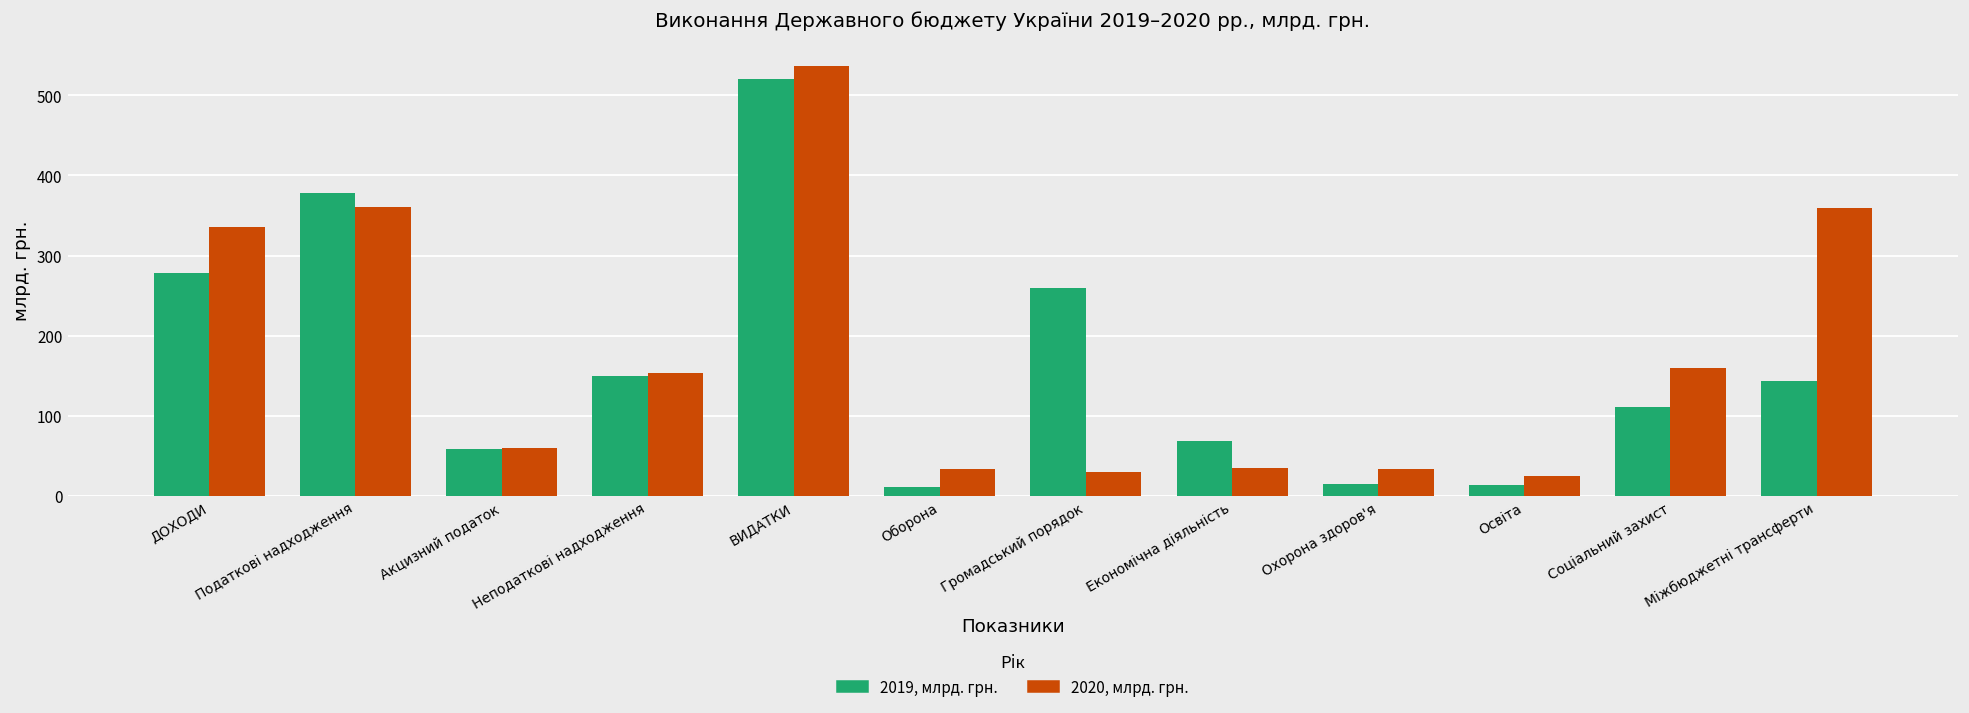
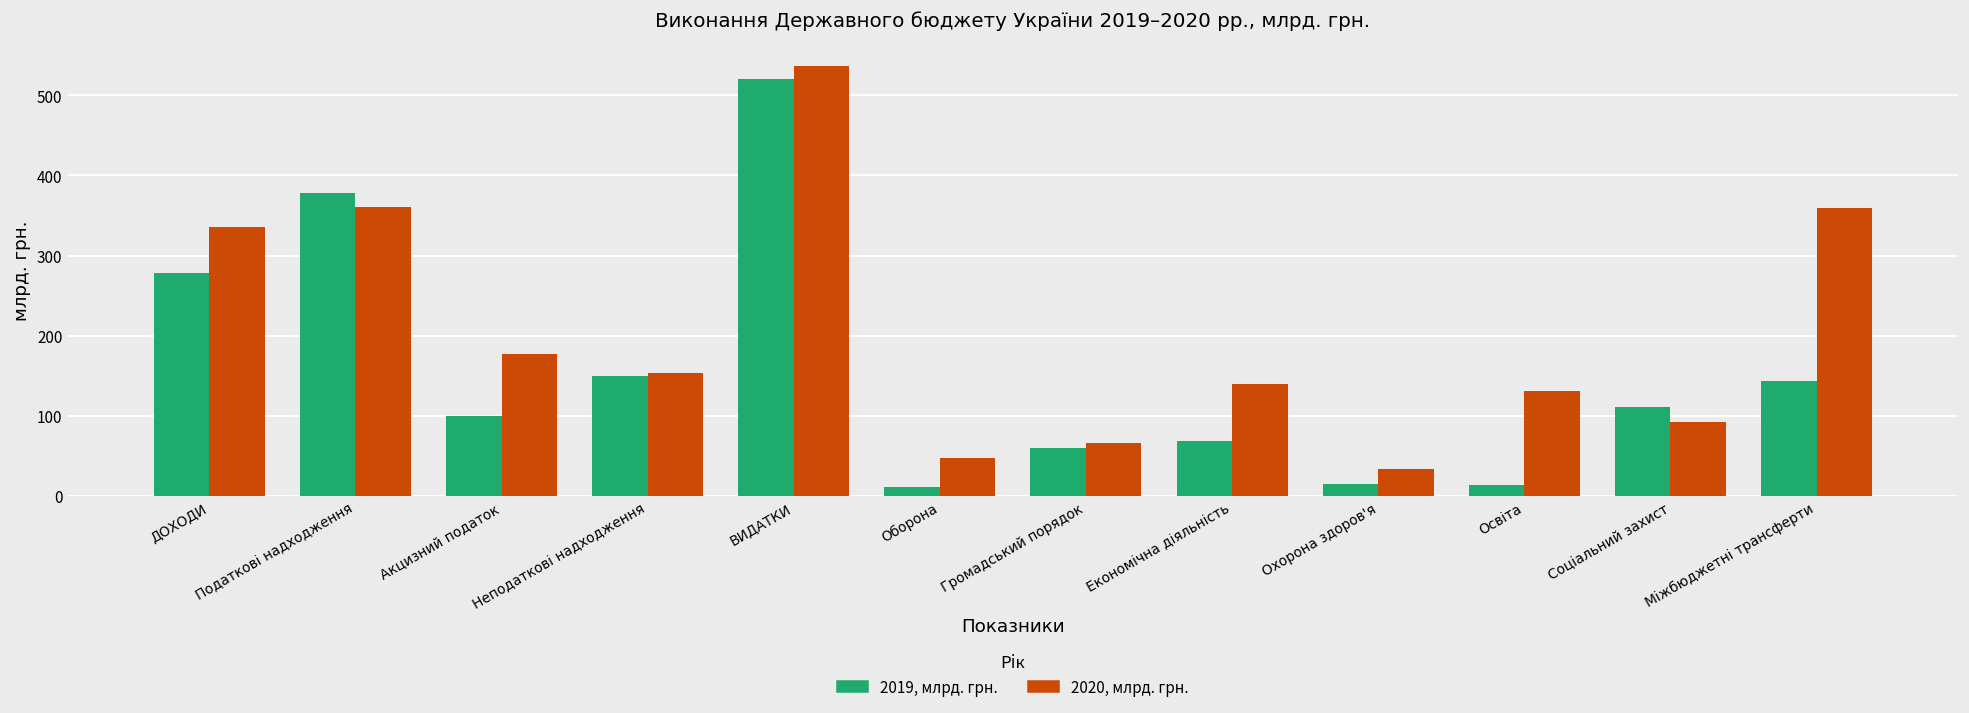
2019, млрд. грн., Акцизний податок: 60 -> 100
2020, млрд. грн., Акцизний податок: 60 -> 180
2020, млрд. грн., Оборона: 30 -> 50
2019, млрд. грн., Громадський порядок: 260 -> 60
2020, млрд. грн., Громадський порядок: 30 -> 70
2020, млрд. грн., Економічна діяльність: 30 -> 140
2020, млрд. грн., Освіта: 30 -> 130
2020, млрд. грн., Соціальний захист: 160 -> 90
